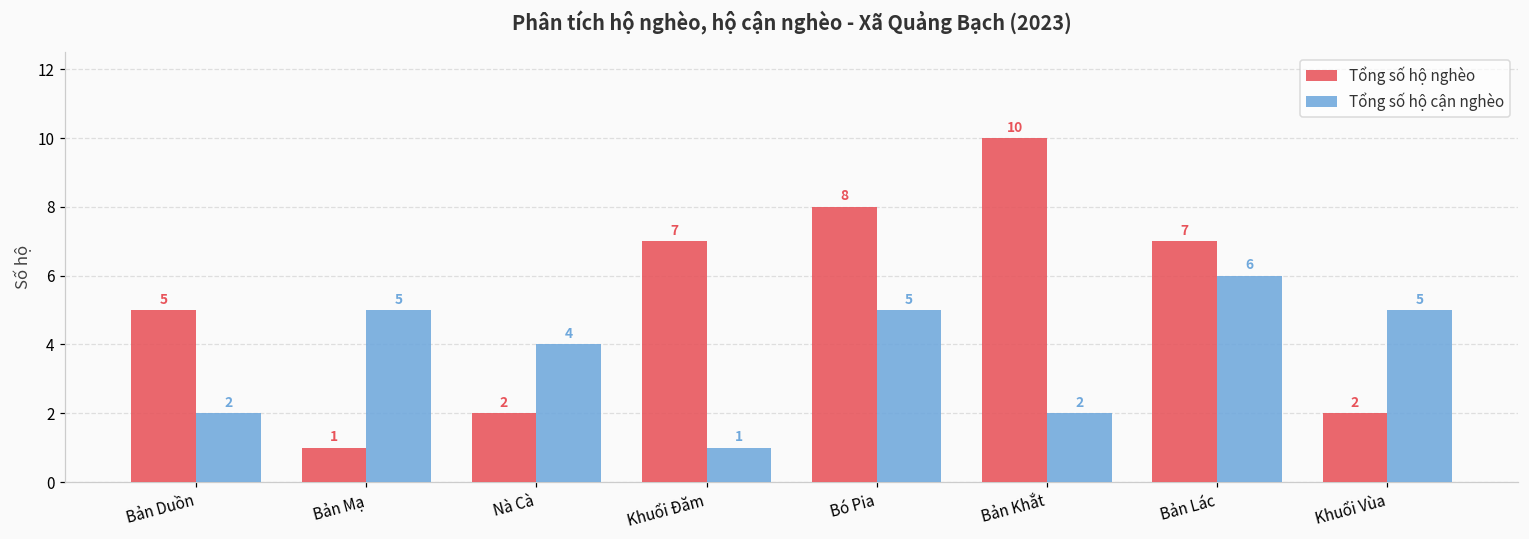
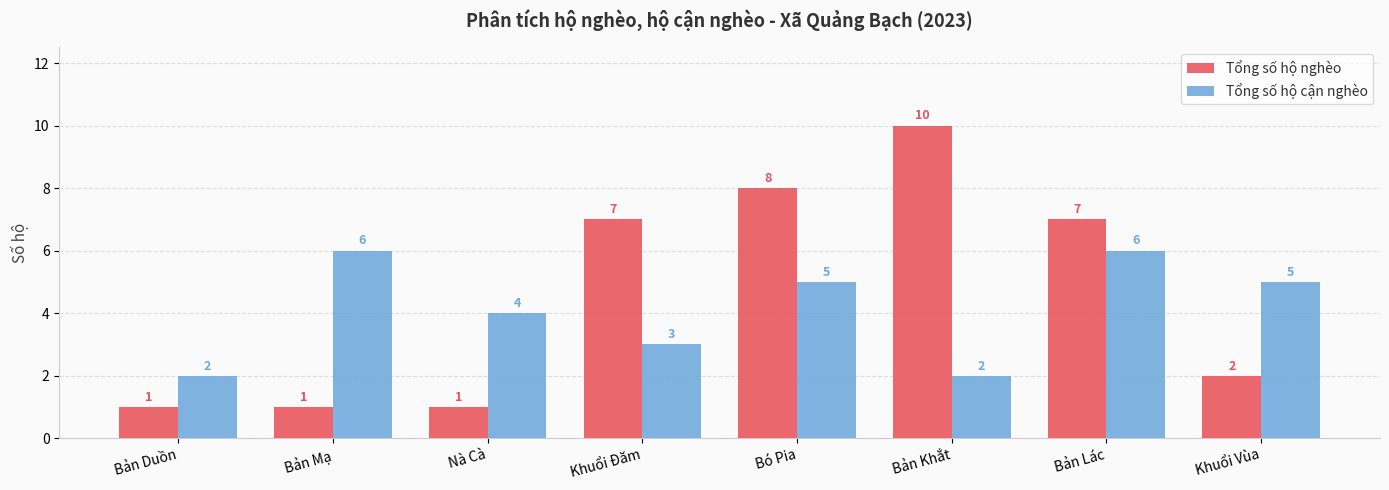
Tổng số hộ nghèo, Bản Duồn: 5 -> 1
Tổng số hộ cận nghèo, Bản Mạ: 5 -> 6
Tổng số hộ nghèo, Nà Cà: 2 -> 1
Tổng số hộ cận nghèo, Khuổi Đăm: 1 -> 3
